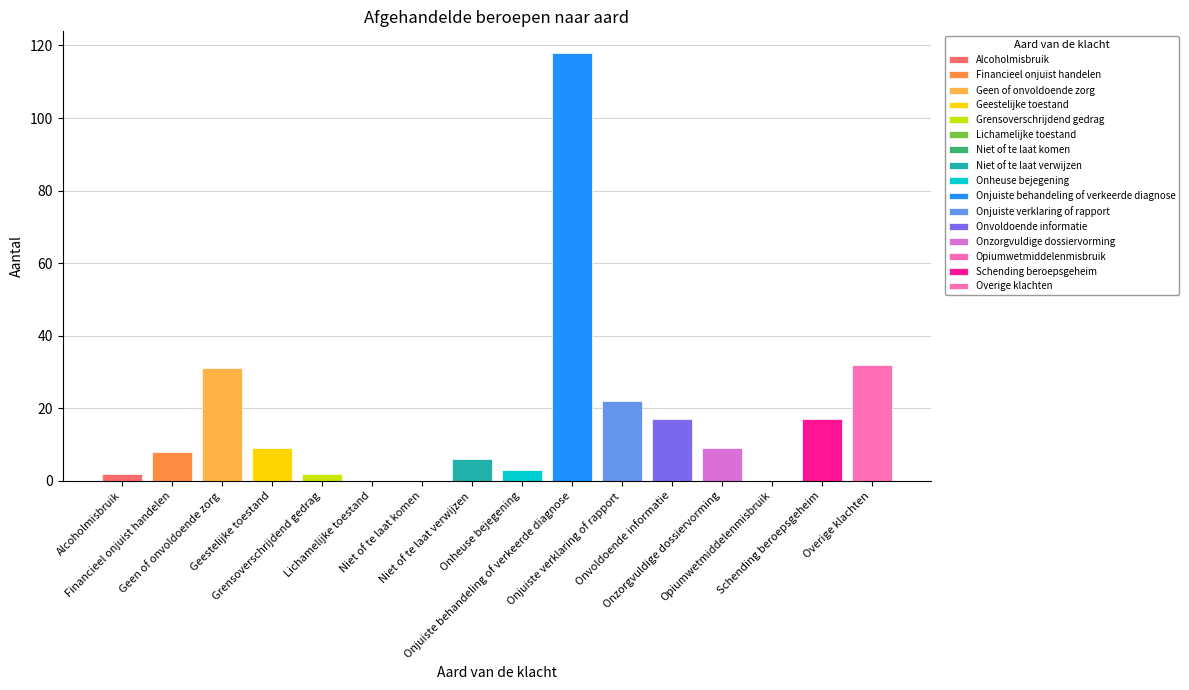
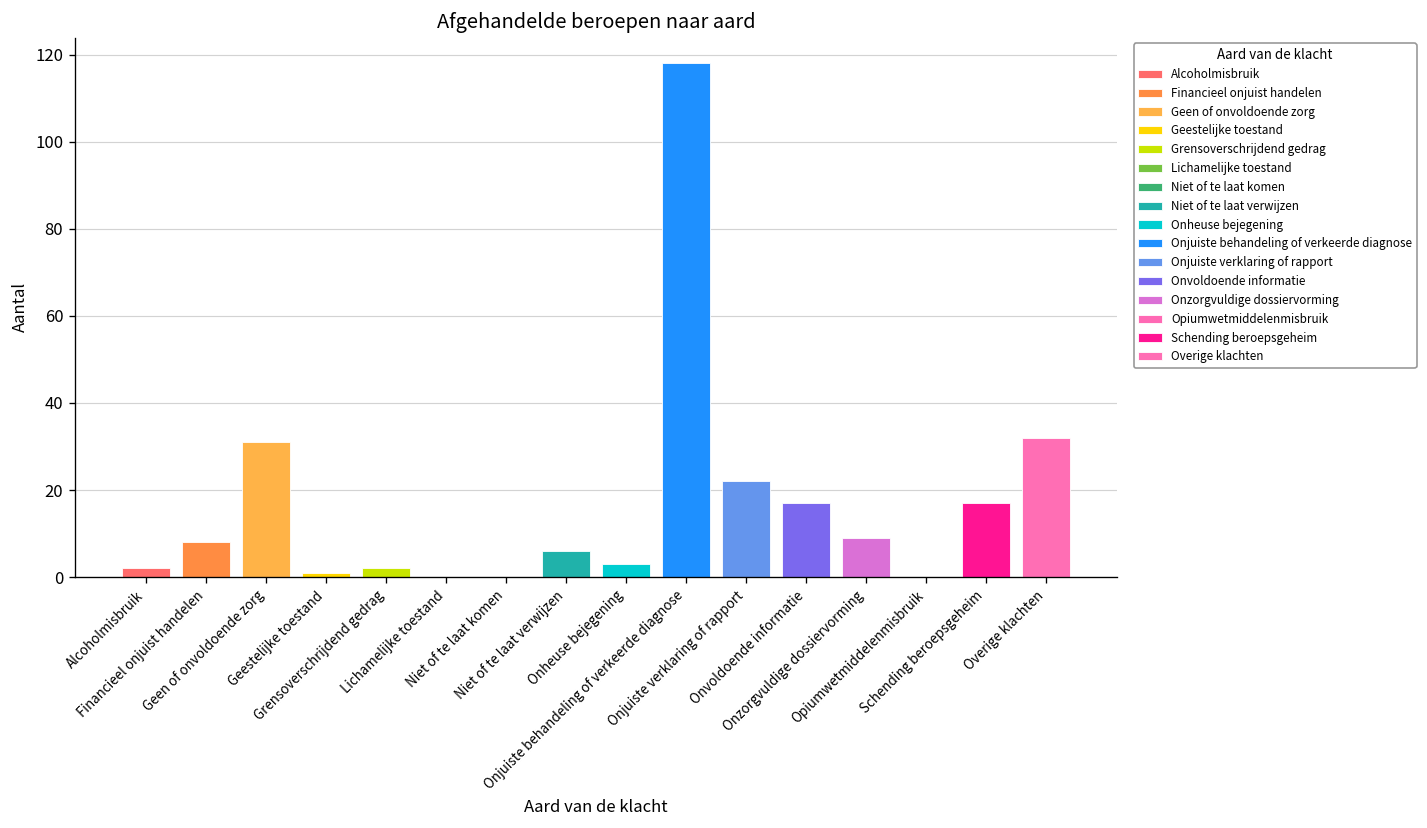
Geestelijke toestand: 9 -> 1
